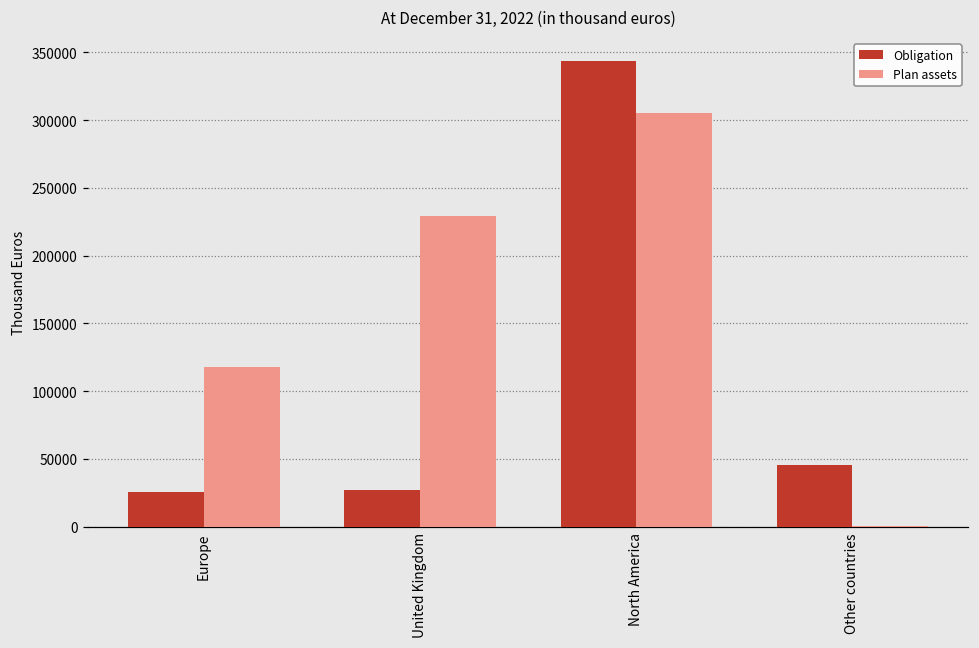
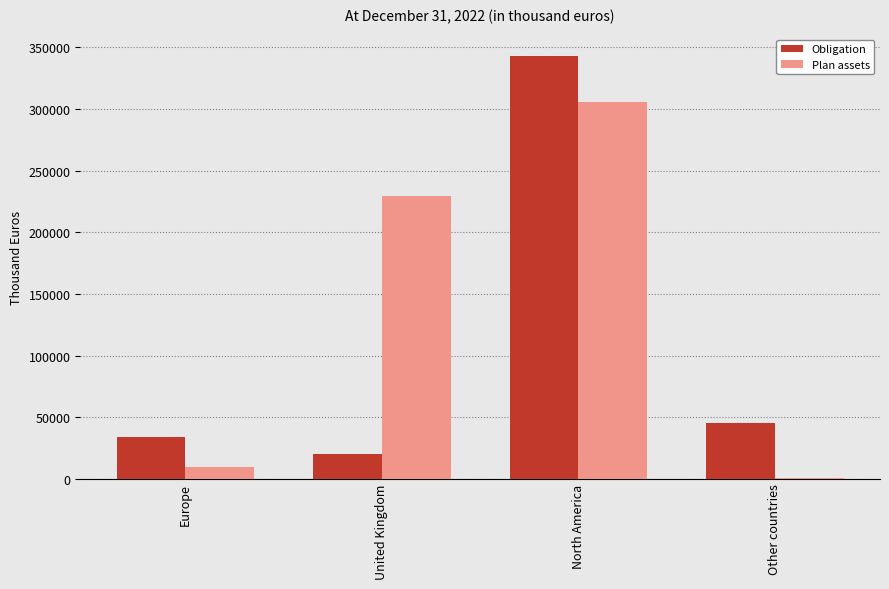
Obligation, Europe: 25000 -> 34000
Plan assets, Europe: 118000 -> 9000
Obligation, United Kingdom: 27000 -> 20000
